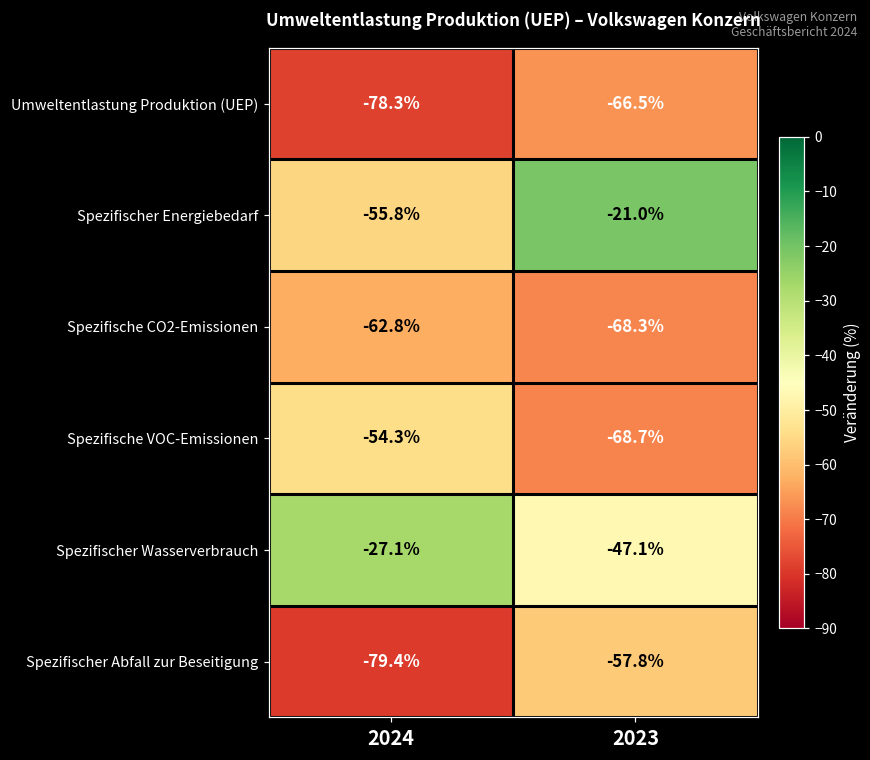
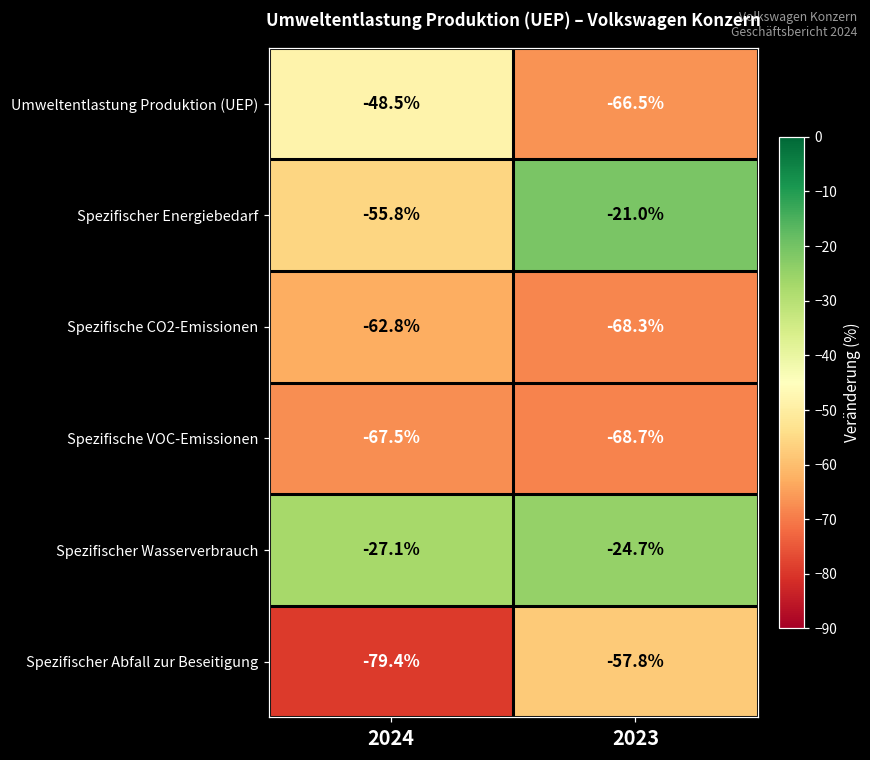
Umweltentlastung Produktion (UEP), 2024: -78.3% -> -48.5%
Spezifische VOC-Emissionen, 2024: -54.3% -> -67.5%
Spezifischer Wasserverbrauch, 2023: -47.1% -> -24.7%
